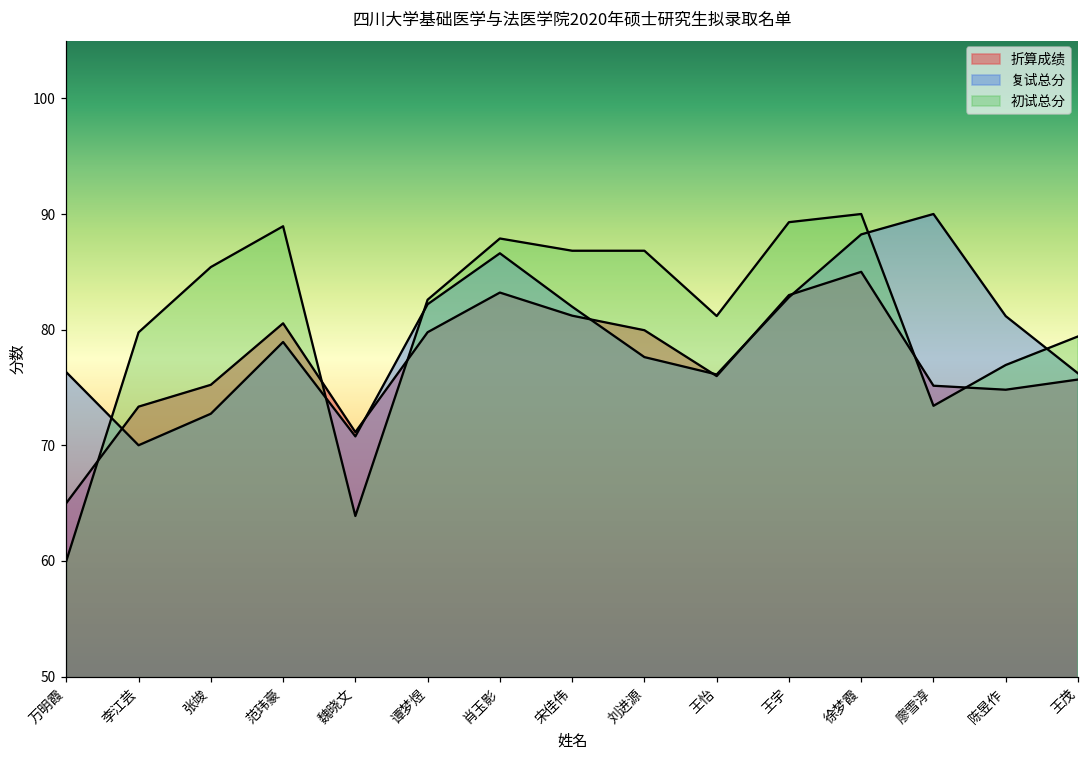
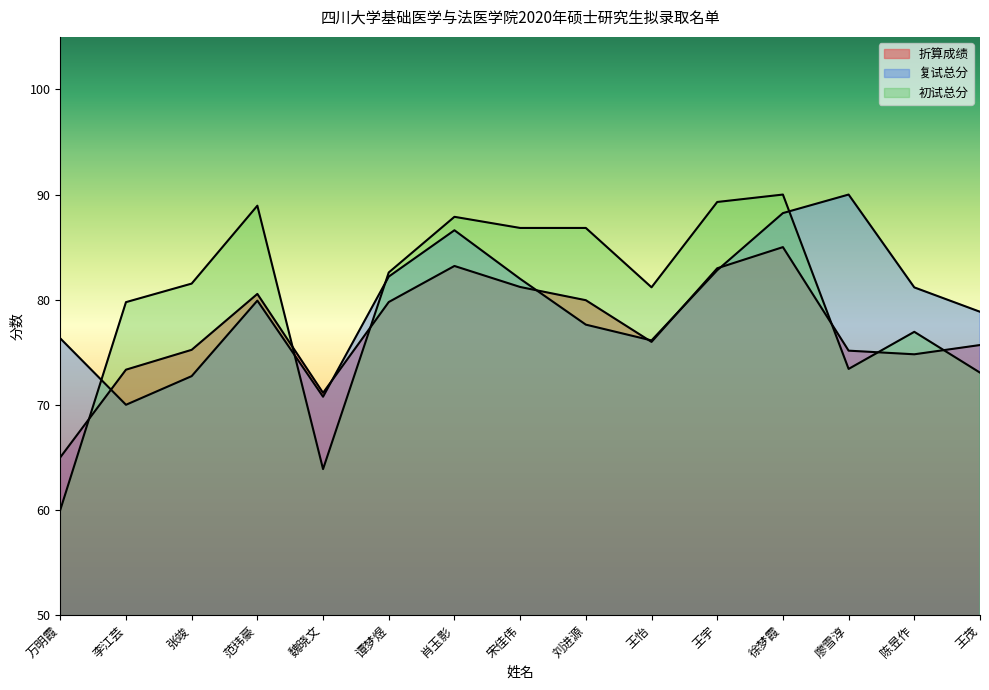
初试总分, 张竣: 85.4 -> 81.5
复试总分, 范玮豪: 78.9 -> 79.9
复试总分, 王茂: 76.2 -> 78.8
初试总分, 王茂: 79.4 -> 73.1
